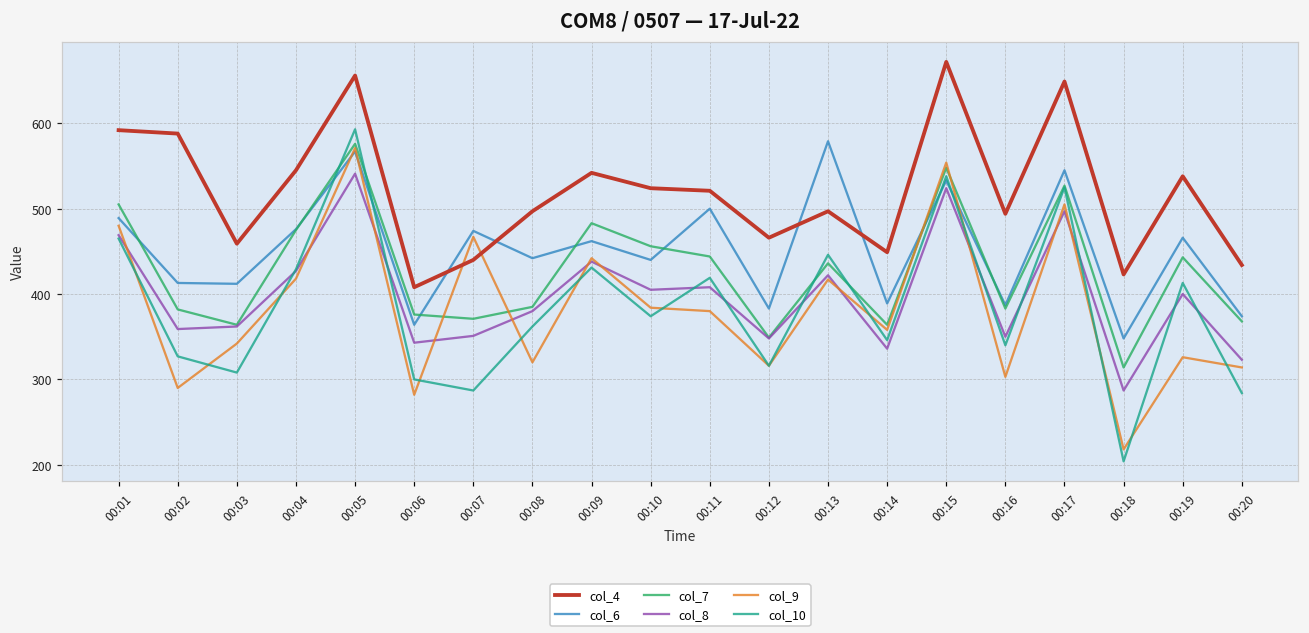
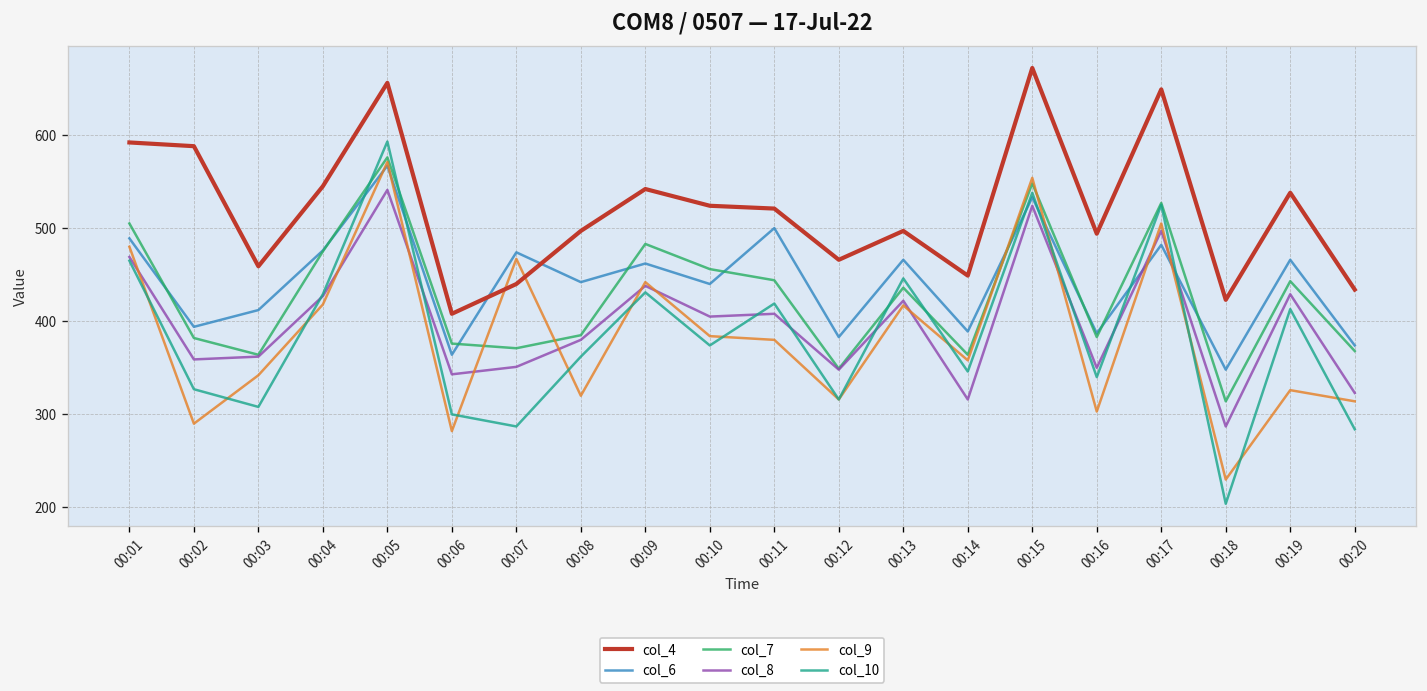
col_6, 00:02: 410 -> 390
col_6, 00:13: 580 -> 470
col_8, 00:14: 340 -> 320
col_6, 00:17: 550 -> 480
col_9, 00:18: 220 -> 230
col_8, 00:19: 400 -> 430
